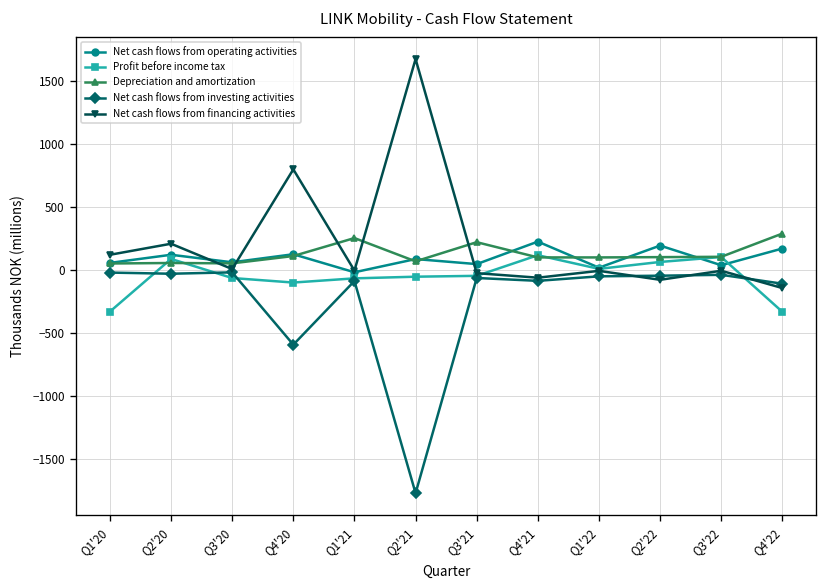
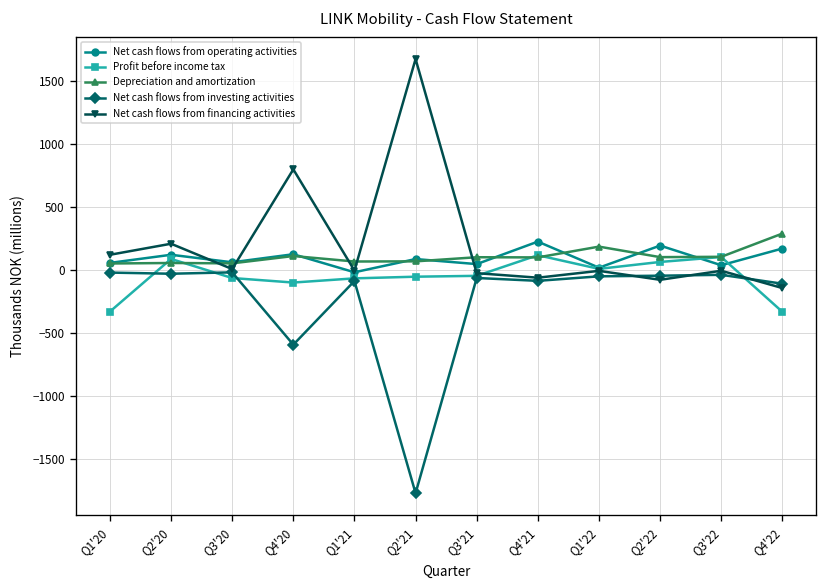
Depreciation and amortization, Q1'21: 250 -> 70
Depreciation and amortization, Q3'21: 220 -> 100
Depreciation and amortization, Q1'22: 100 -> 190
